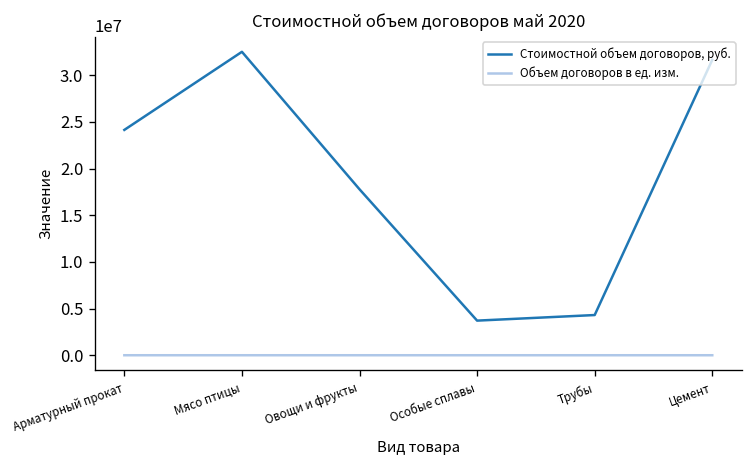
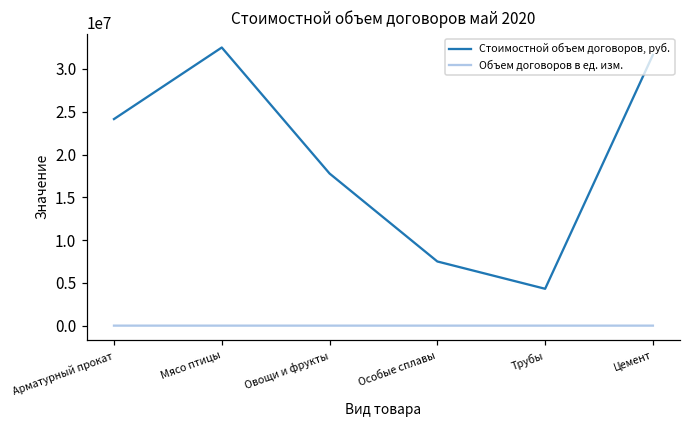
Стоимостной объем договоров, руб., Особые сплавы: 4000000 -> 8000000
